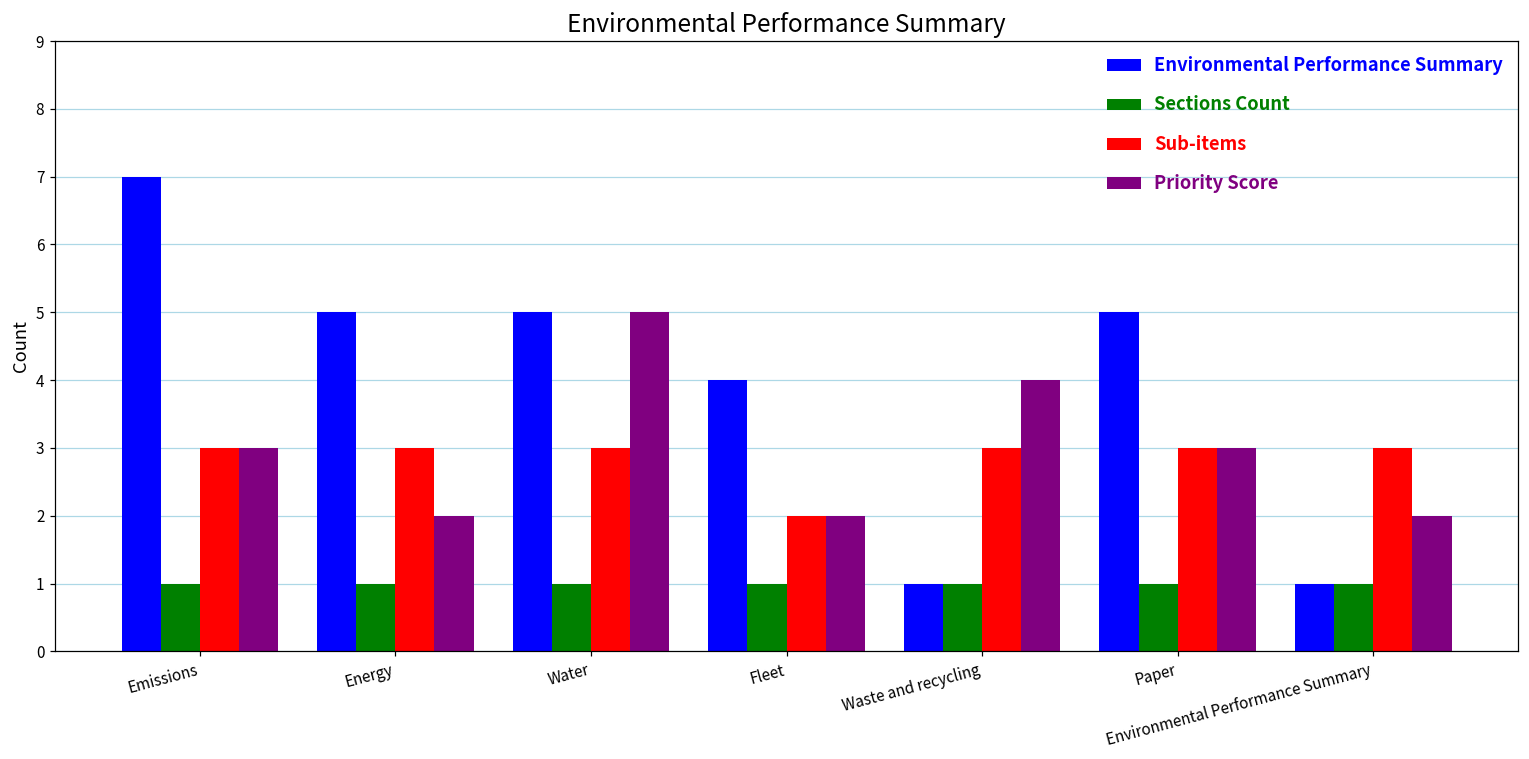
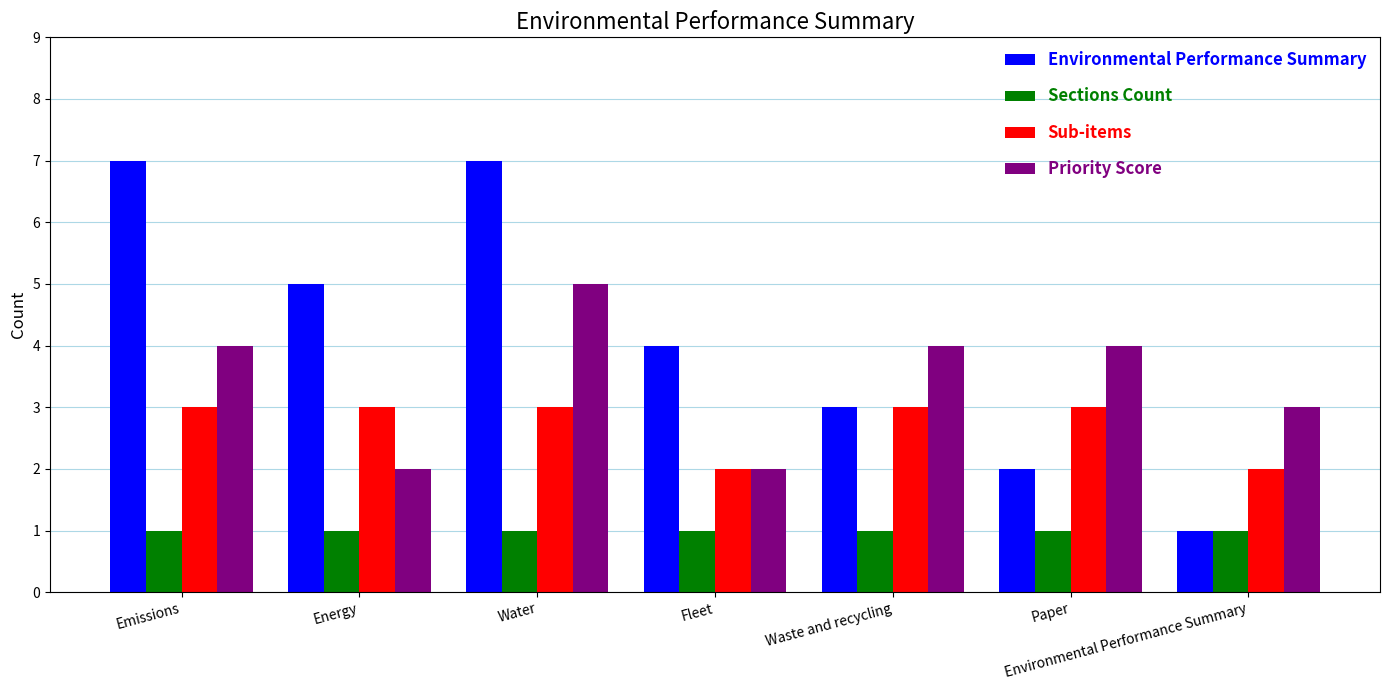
Priority Score, Emissions: 3 -> 4
Environmental Performance Summary, Water: 5 -> 7
Environmental Performance Summary, Waste and recycling: 1 -> 3
Environmental Performance Summary, Paper: 5 -> 2
Priority Score, Paper: 3 -> 4
Sub-items, Environmental Performance Summary: 3 -> 2
Priority Score, Environmental Performance Summary: 2 -> 3
